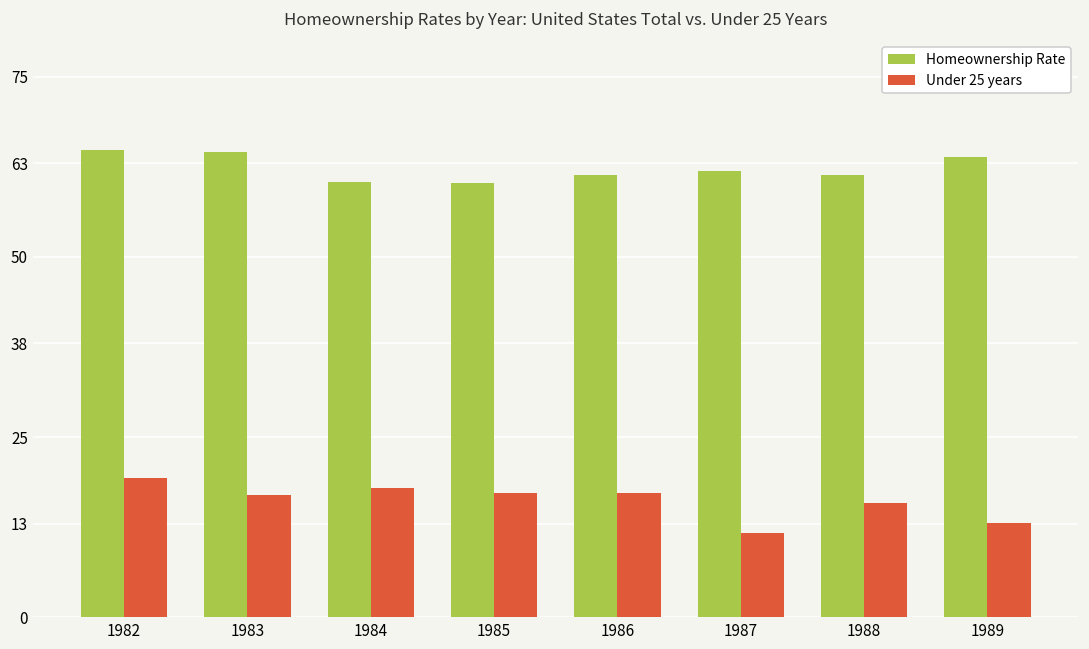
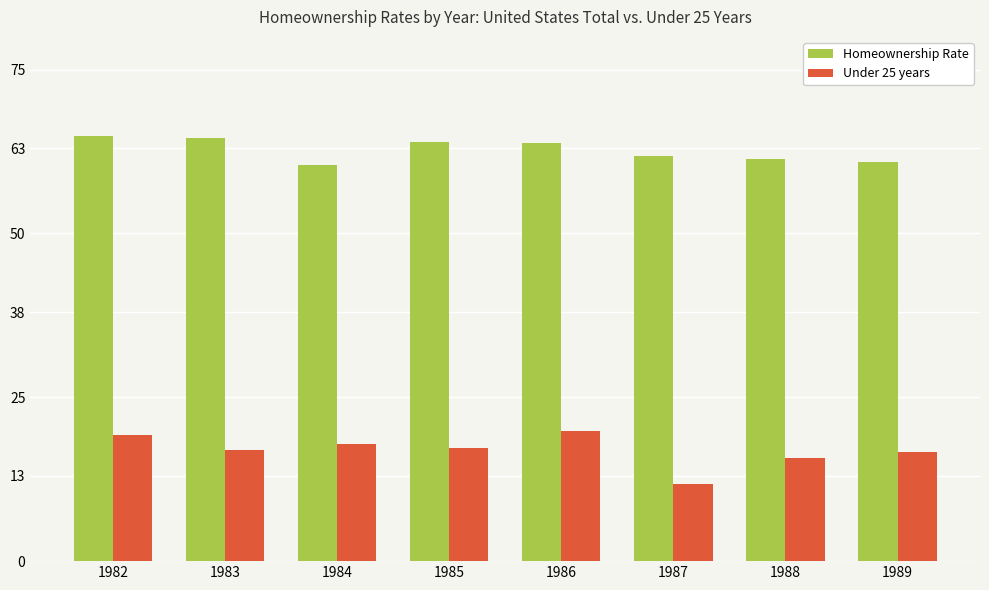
Homeownership Rate, 1985: 60 -> 64
Homeownership Rate, 1986: 61 -> 64
Under 25 years, 1986: 17 -> 20
Homeownership Rate, 1989: 64 -> 61
Under 25 years, 1989: 13 -> 17
